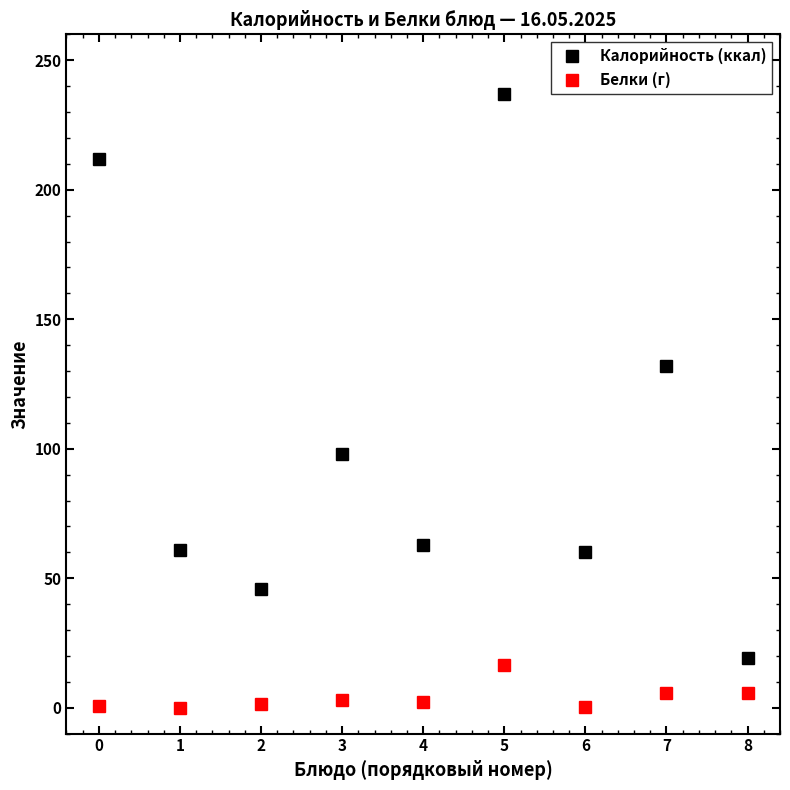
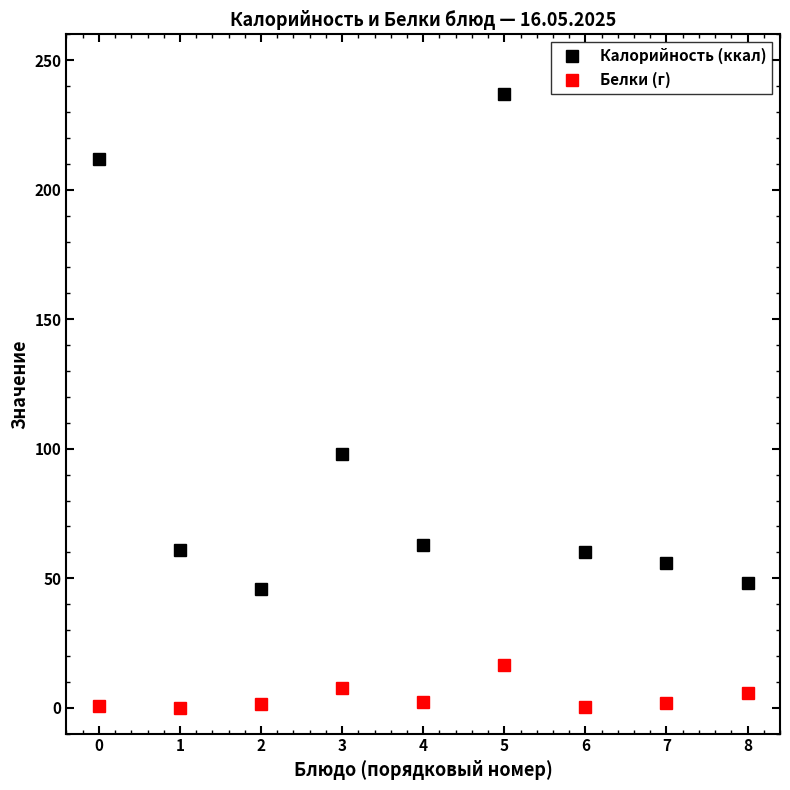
Белки (г), 3: 3 -> 8
Калорийность (ккал), 7: 132 -> 56
Белки (г), 7: 6 -> 2
Калорийность (ккал), 8: 19 -> 48
